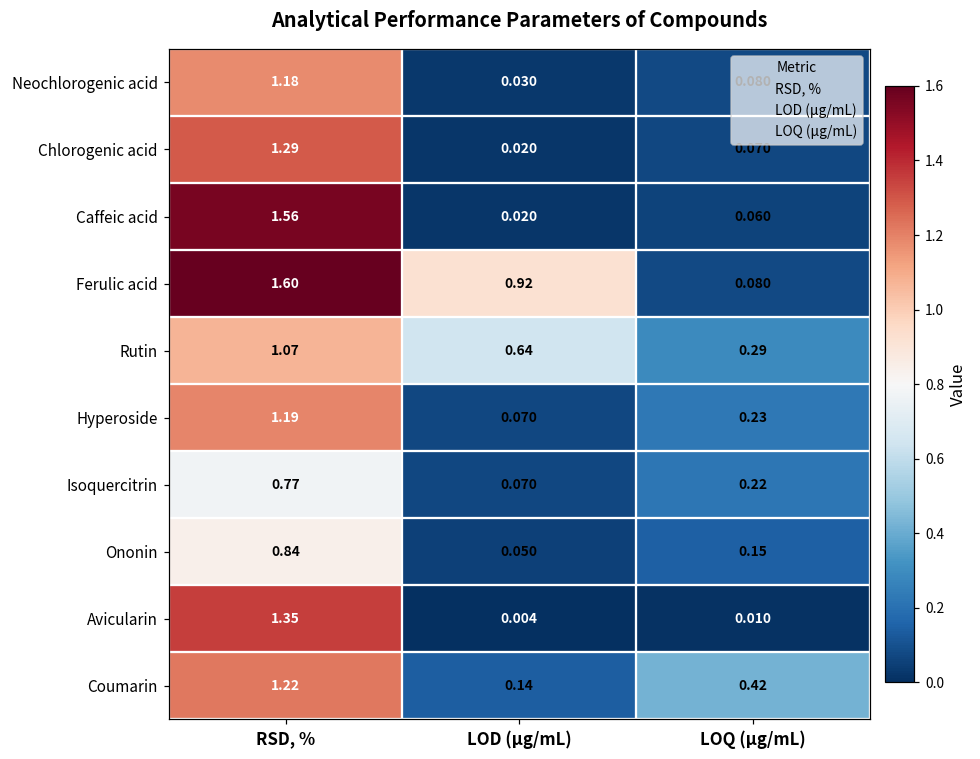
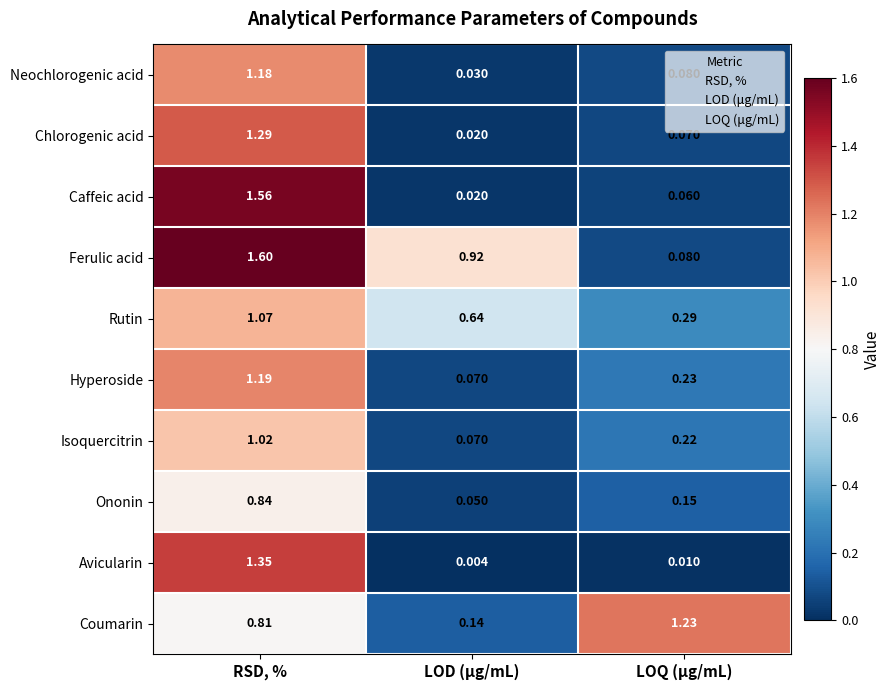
Isoquercitrin, RSD, %: 0.77 -> 1.02
Coumarin, RSD, %: 1.22 -> 0.81
Coumarin, LOQ (μg/mL): 0.42 -> 1.23
